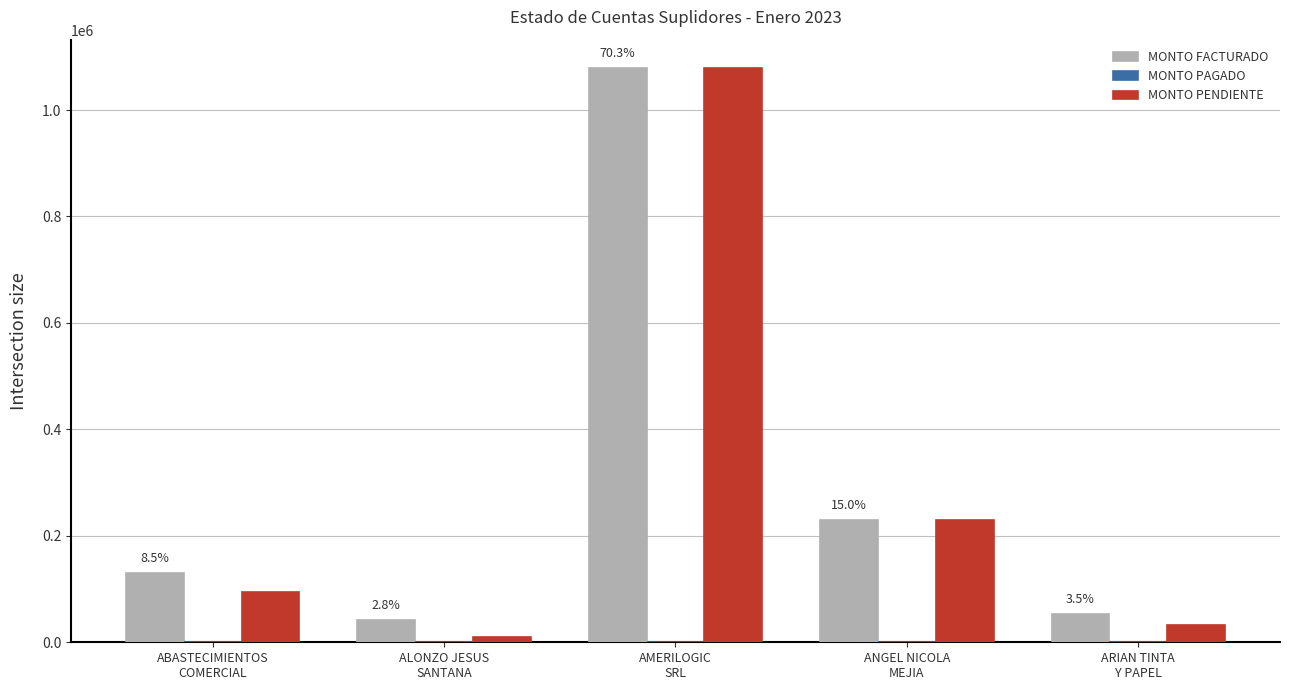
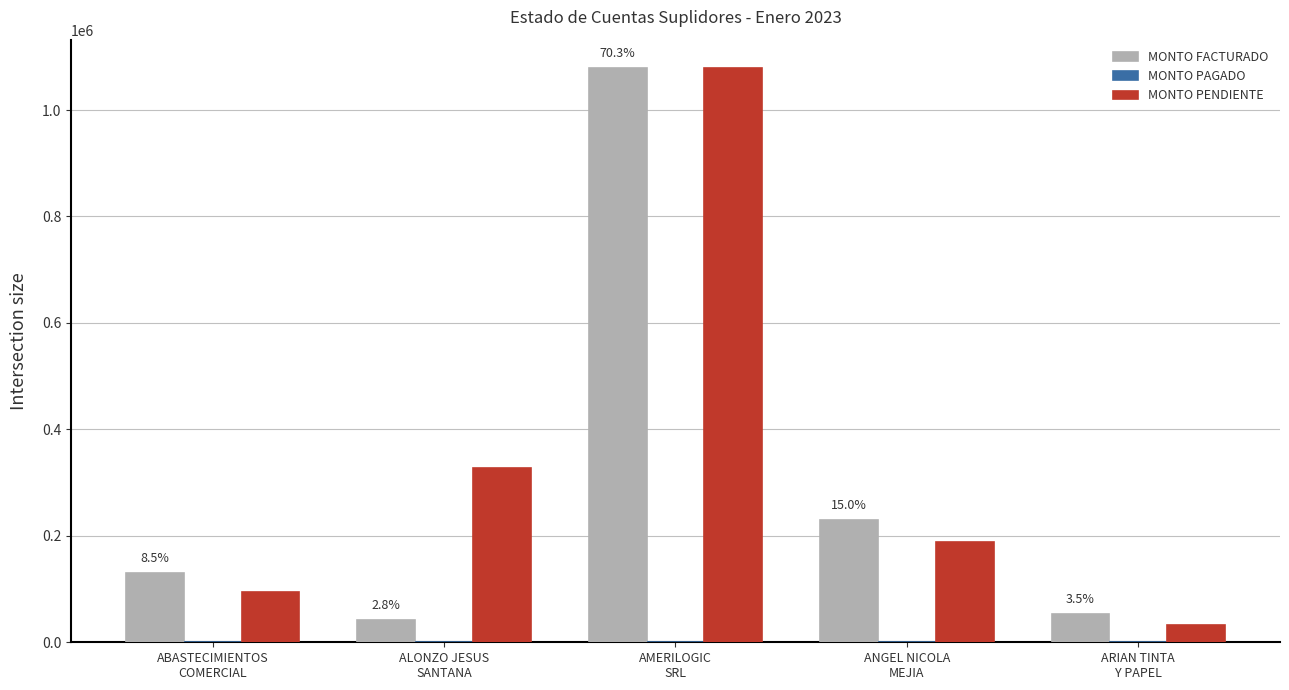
MONTO PENDIENTE, ALONZO JESUS SANTANA: 10000 -> 330000
MONTO PENDIENTE, ANGEL NICOLA MEJIA: 230000 -> 190000
